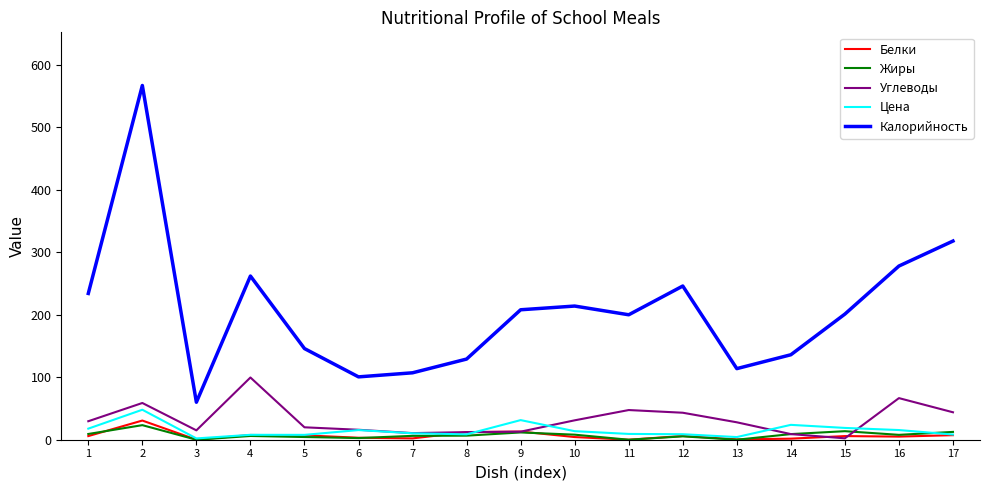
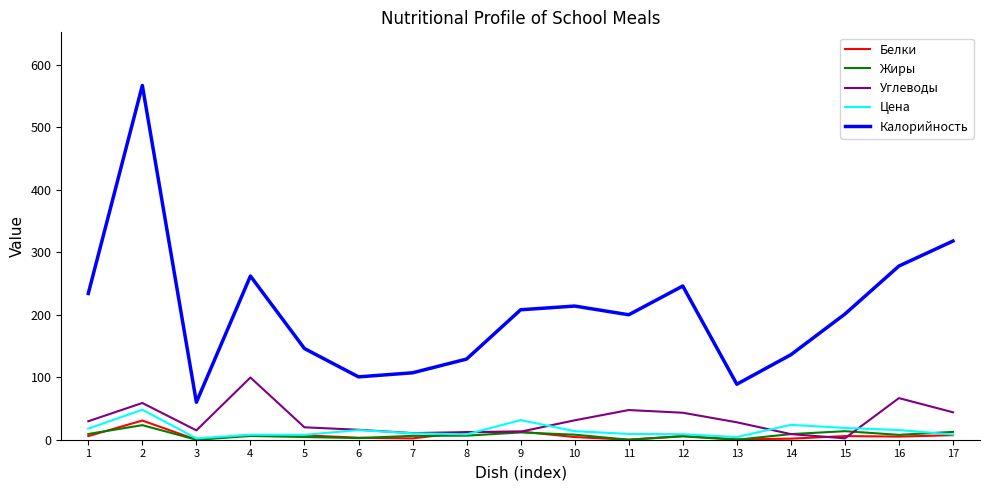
Калорийность, 13: 110 -> 90
